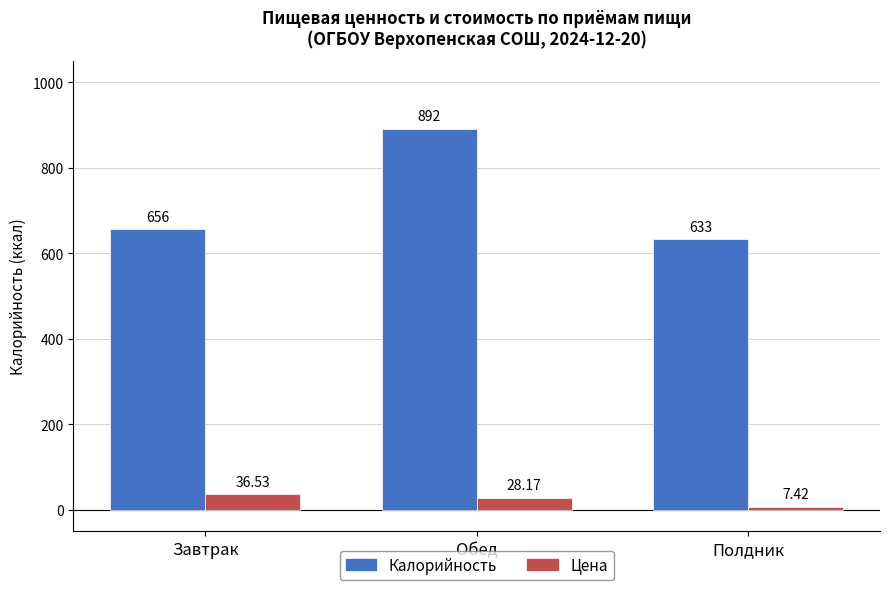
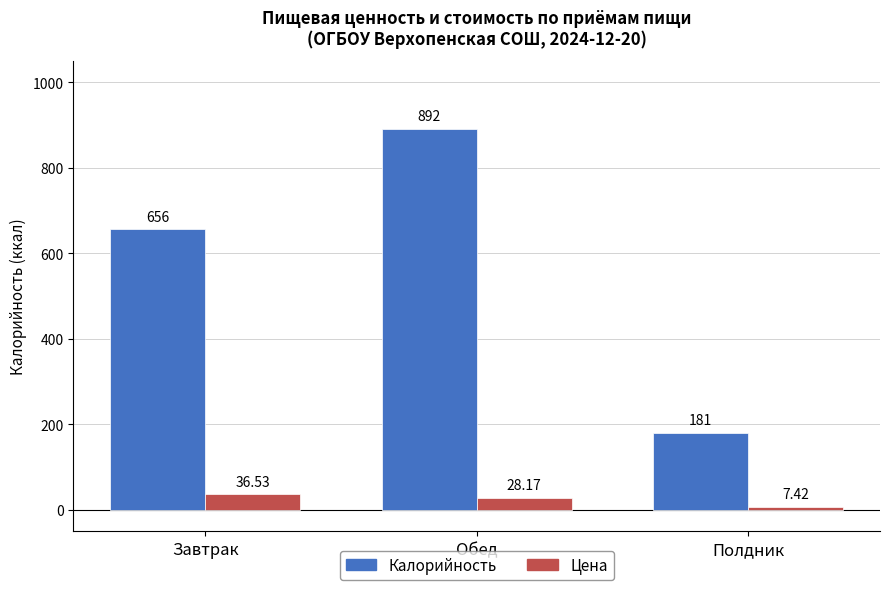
Калорийность, Полдник: 633 -> 181
